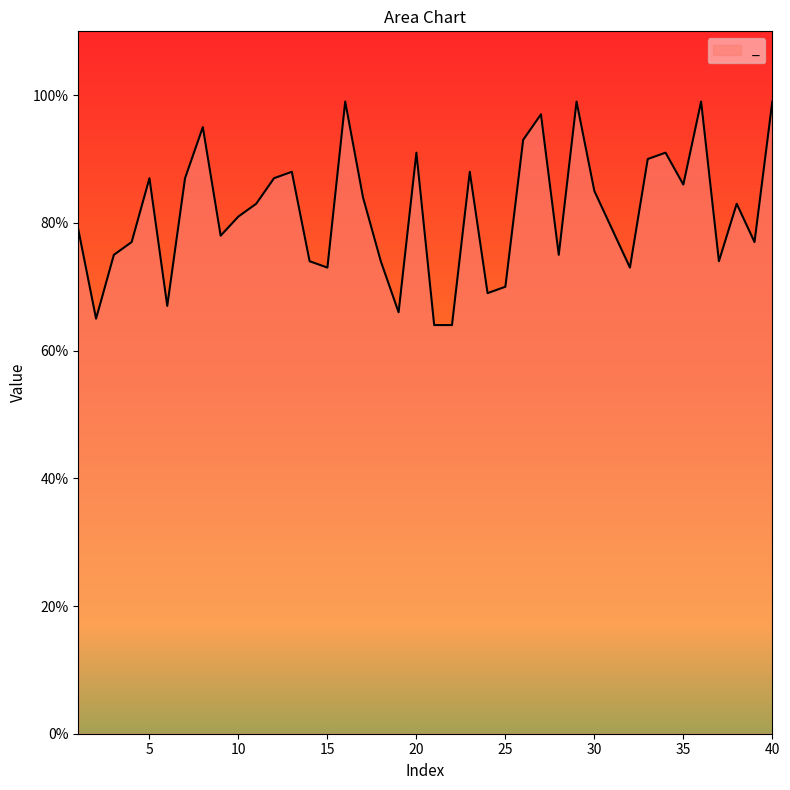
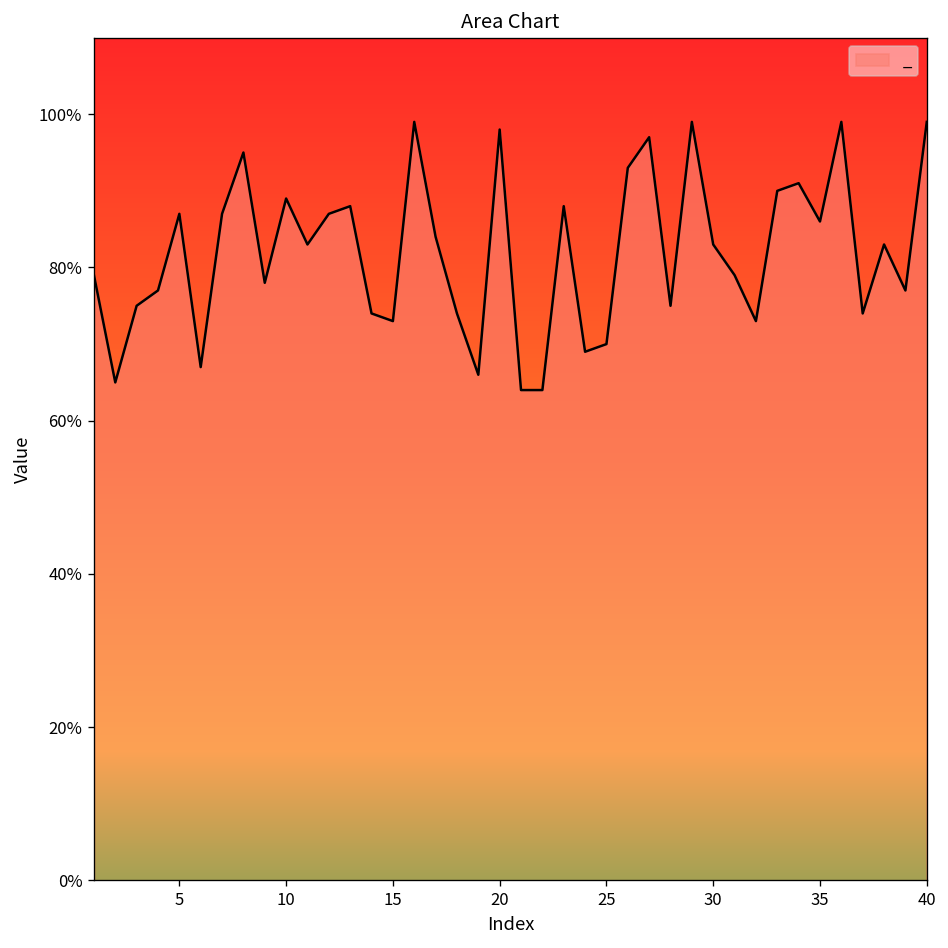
10: 81% -> 89%
20: 91% -> 98%
30: 85% -> 83%
